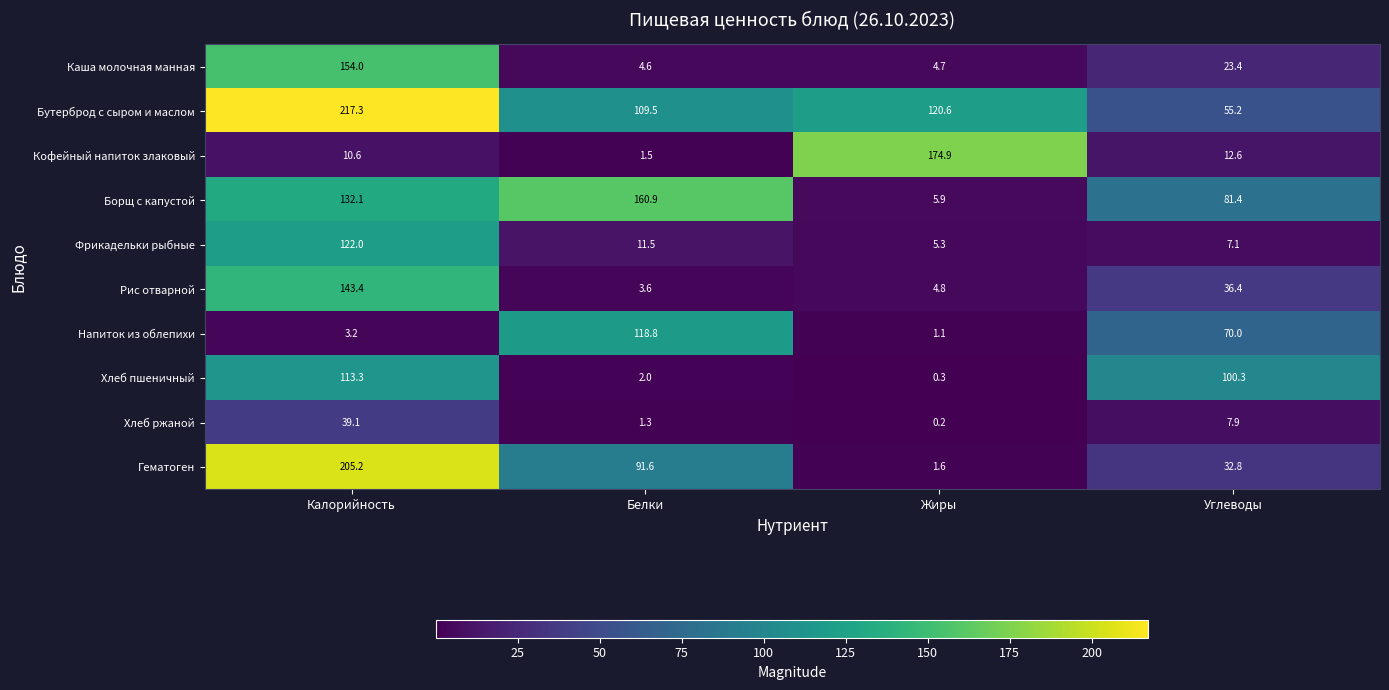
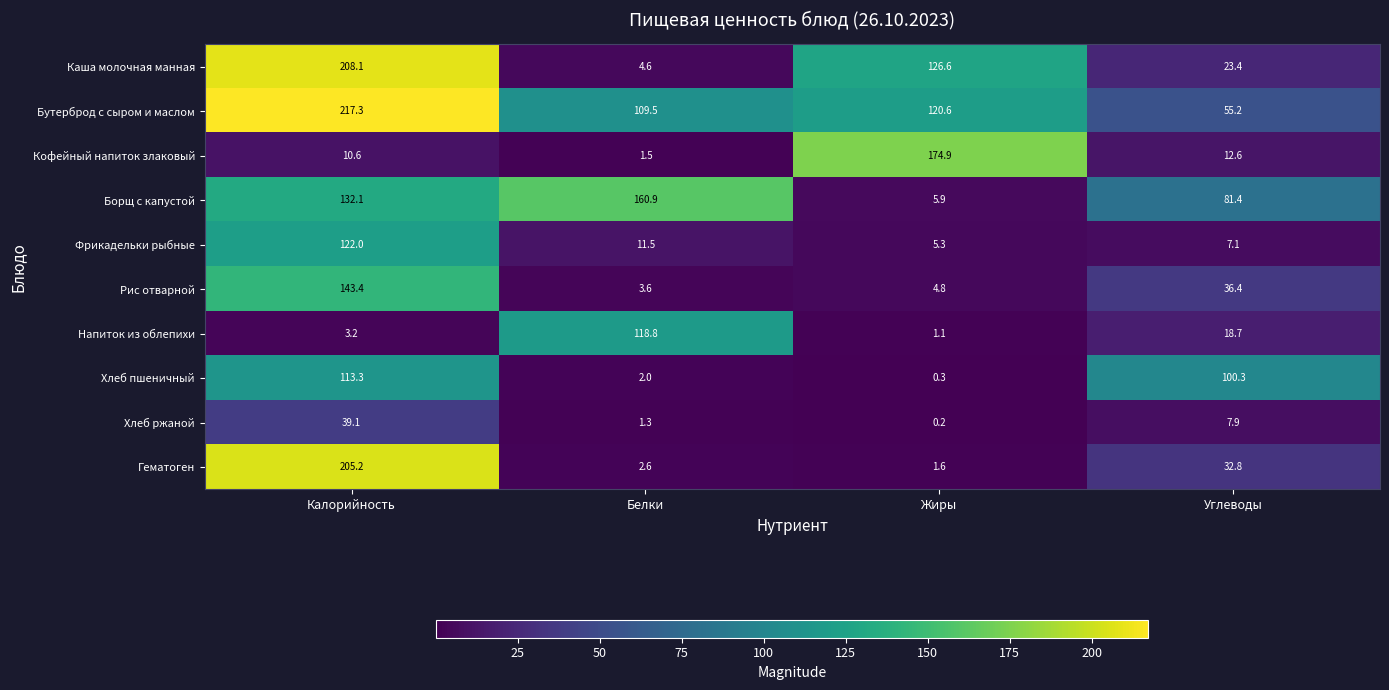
Каша молочная манная, Калорийность: 154.0 -> 208.1
Каша молочная манная, Жиры: 4.7 -> 126.6
Напиток из облепихи, Углеводы: 70.0 -> 18.7
Гематоген, Белки: 91.6 -> 2.6
